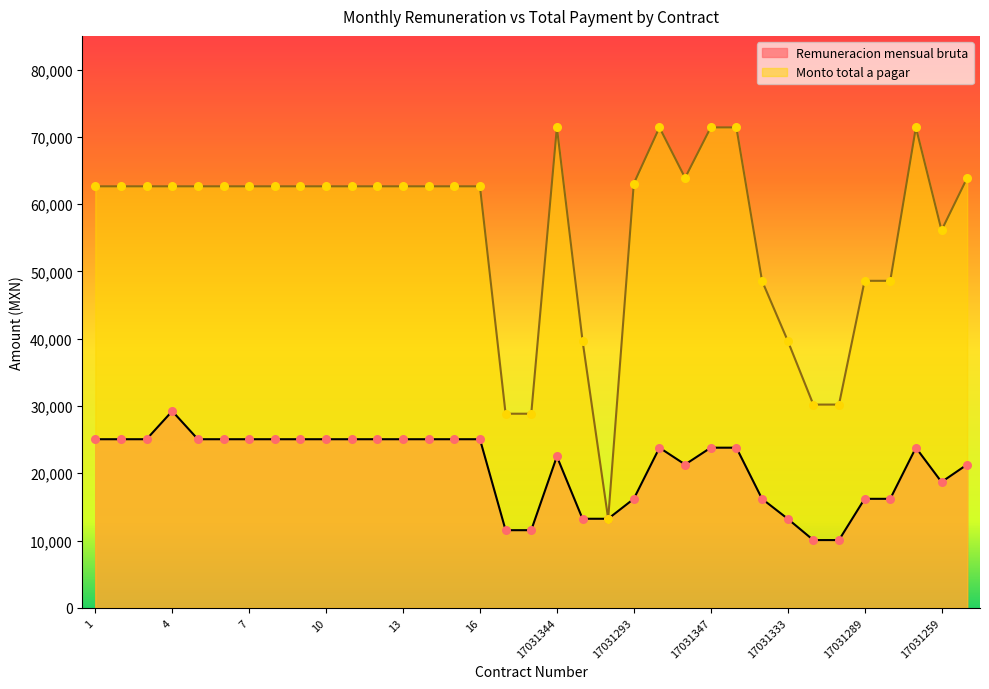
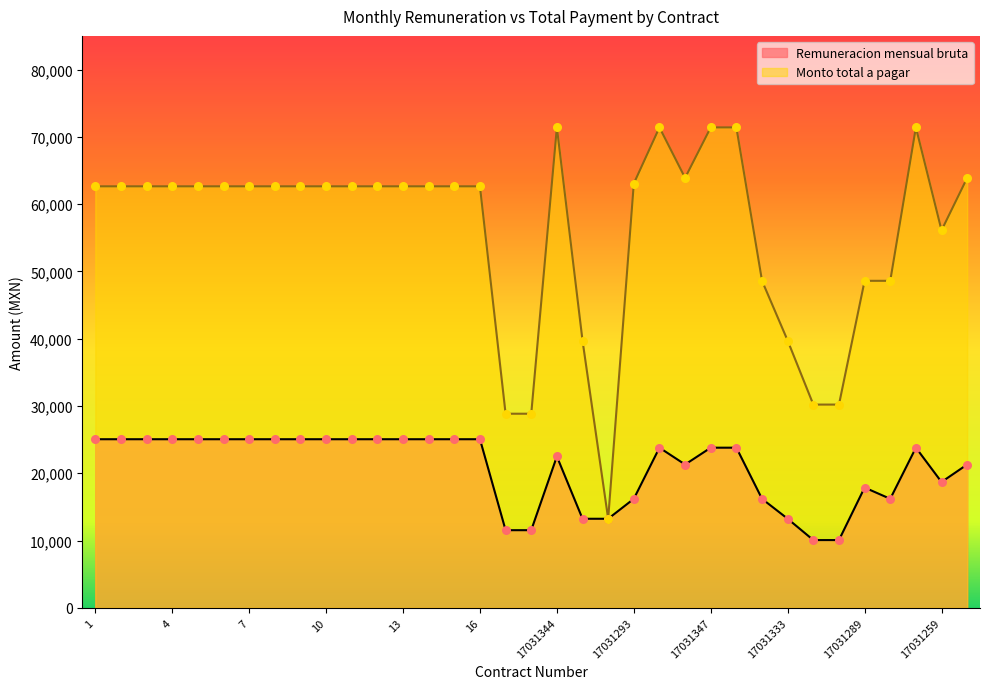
Remuneracion mensual bruta, 4: 29,000 -> 25,000
Remuneracion mensual bruta, 17031289: 16,000 -> 18,000
